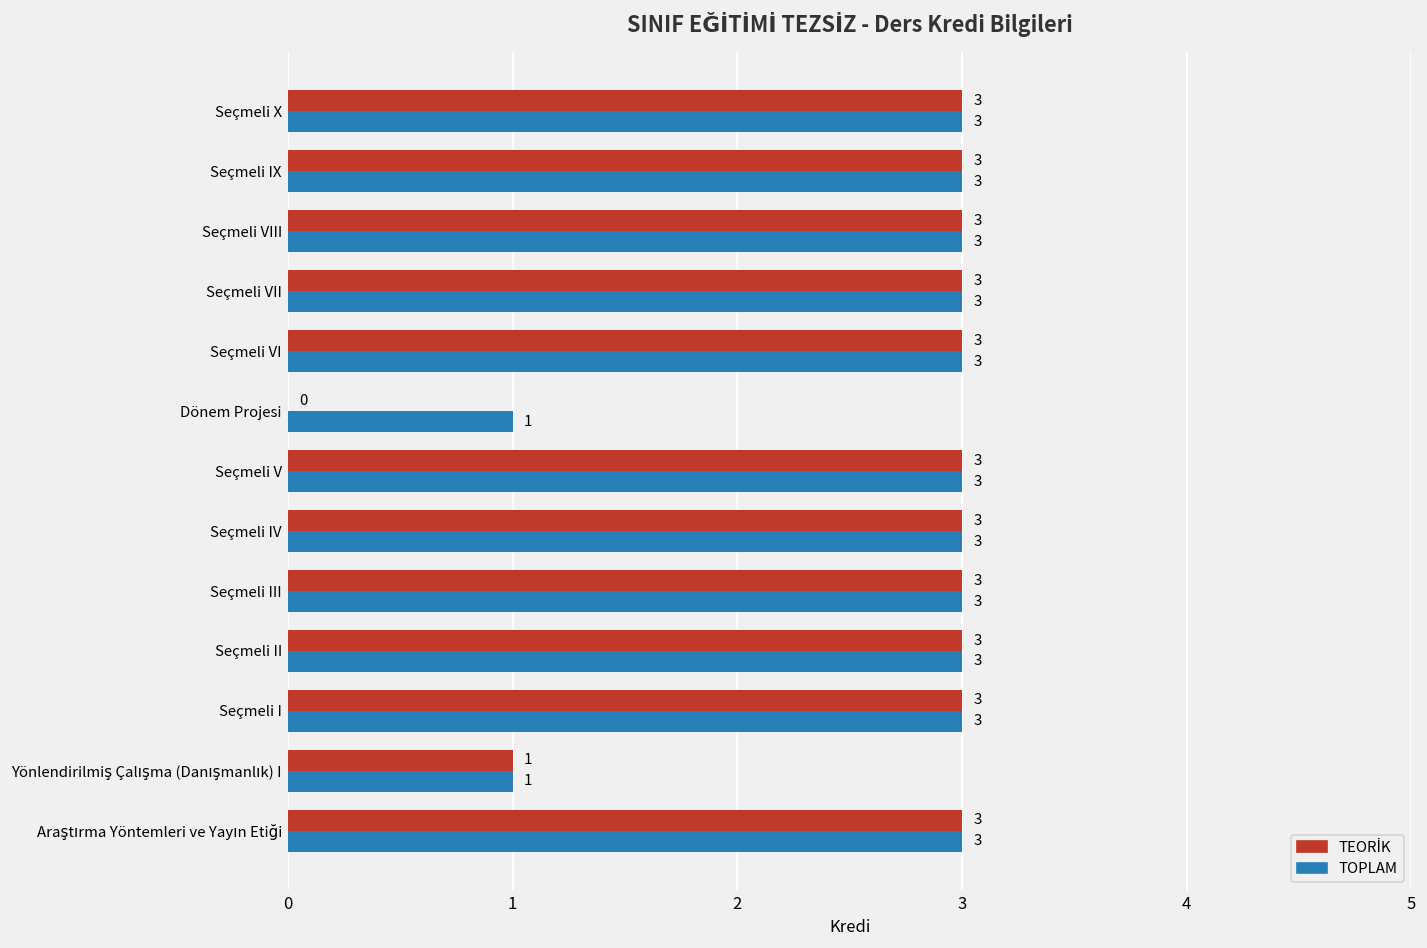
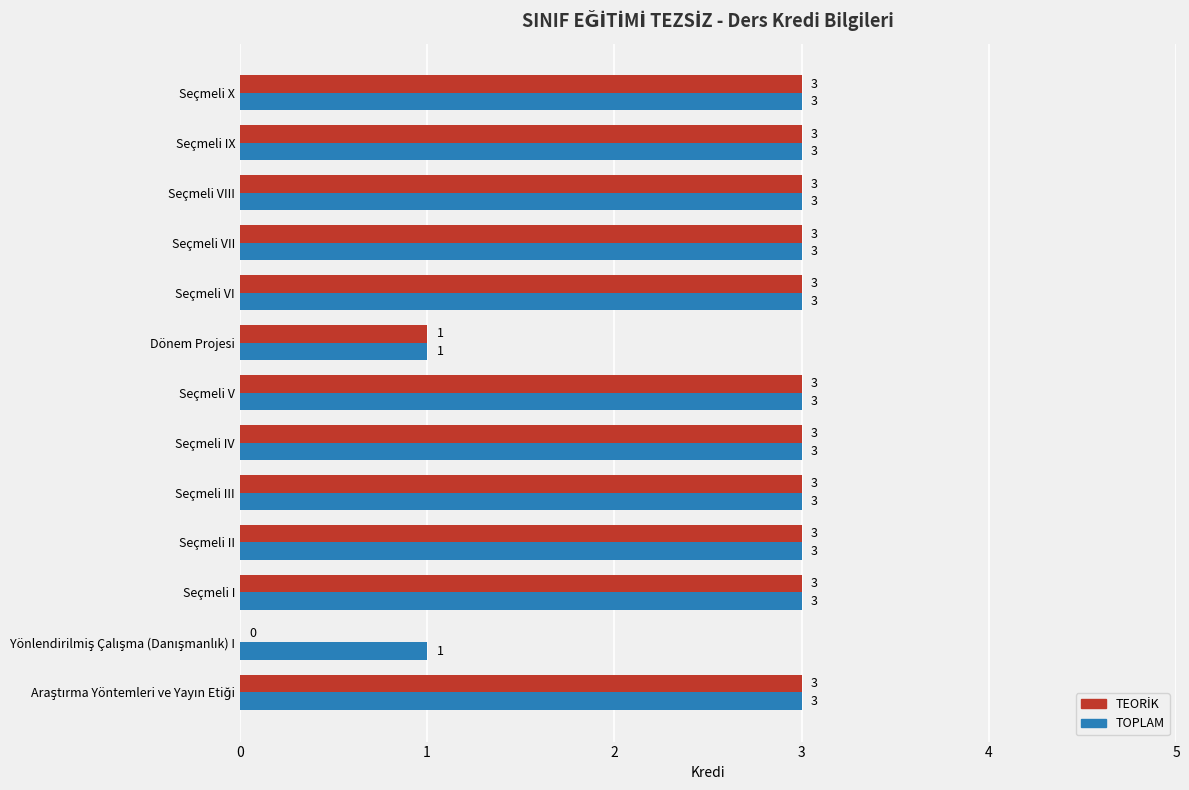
TEORİK, Dönem Projesi: 0 -> 1
TEORİK, Yönlendirilmiş Çalışma (Danışmanlık) I: 1 -> 0
